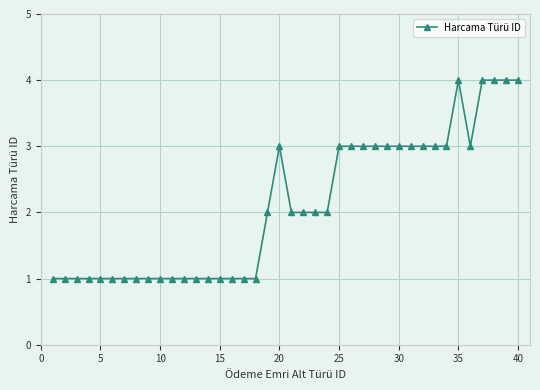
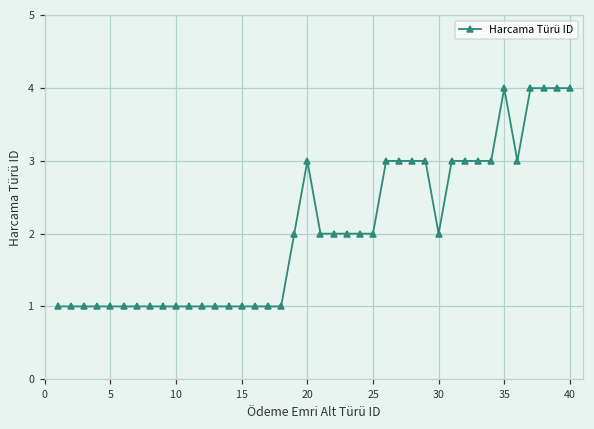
25: 3 -> 2
30: 3 -> 2
